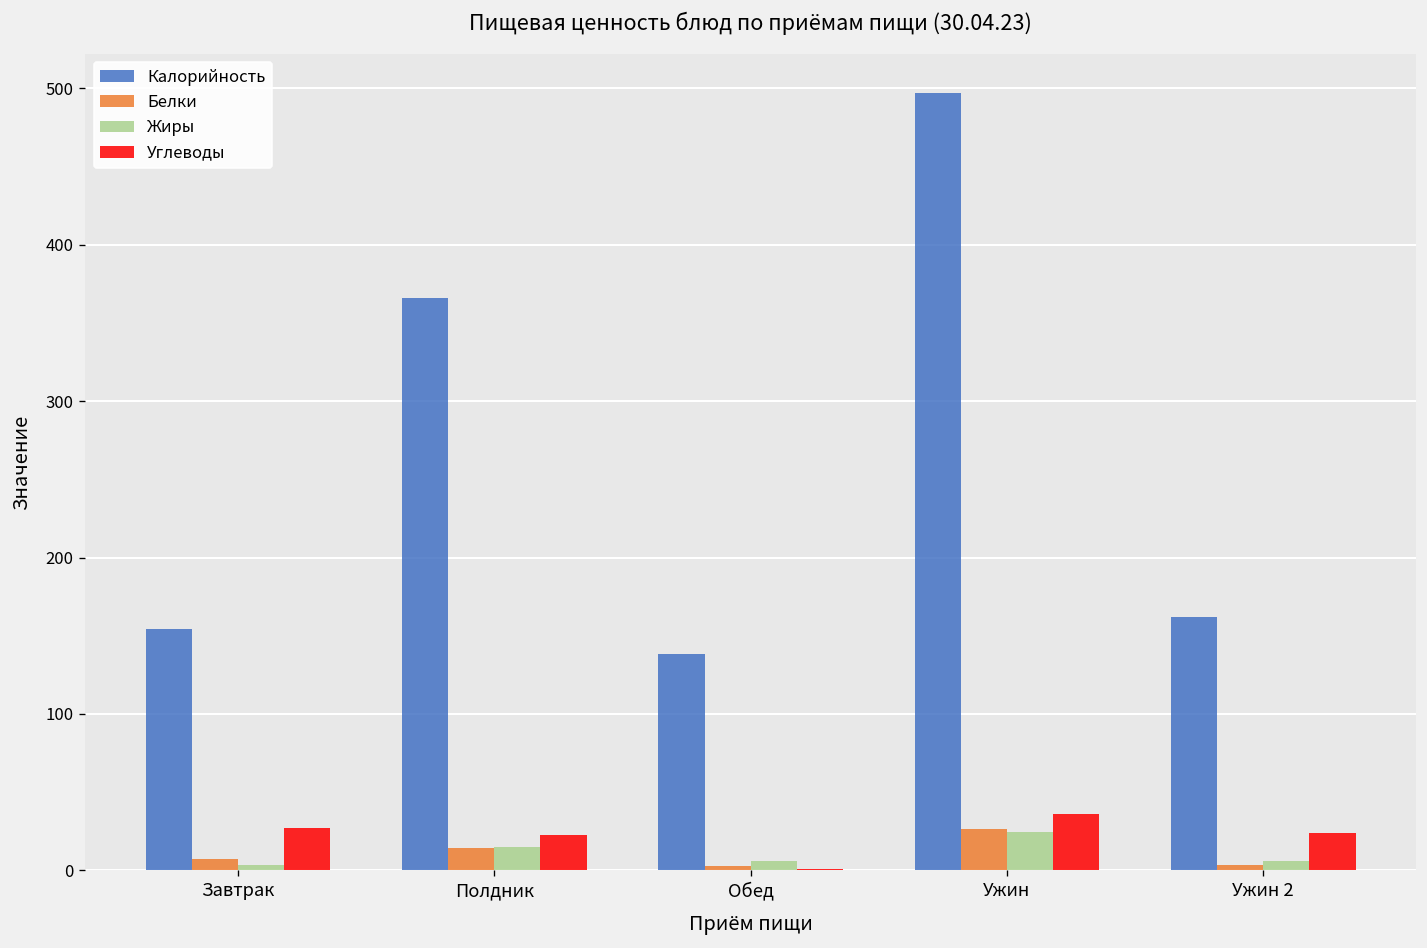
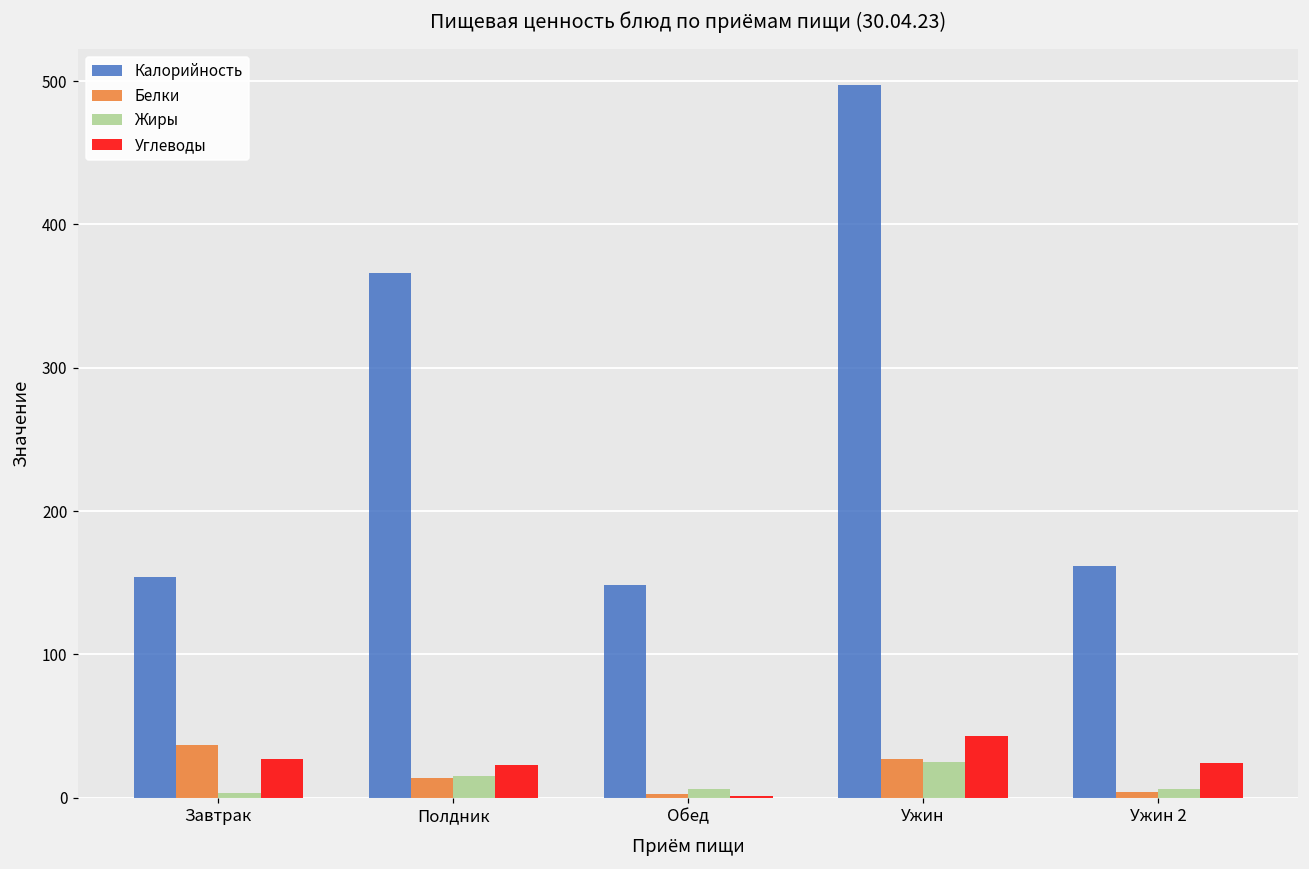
Белки, Завтрак: 7 -> 37
Калорийность, Обед: 139 -> 148
Углеводы, Ужин: 36 -> 43
